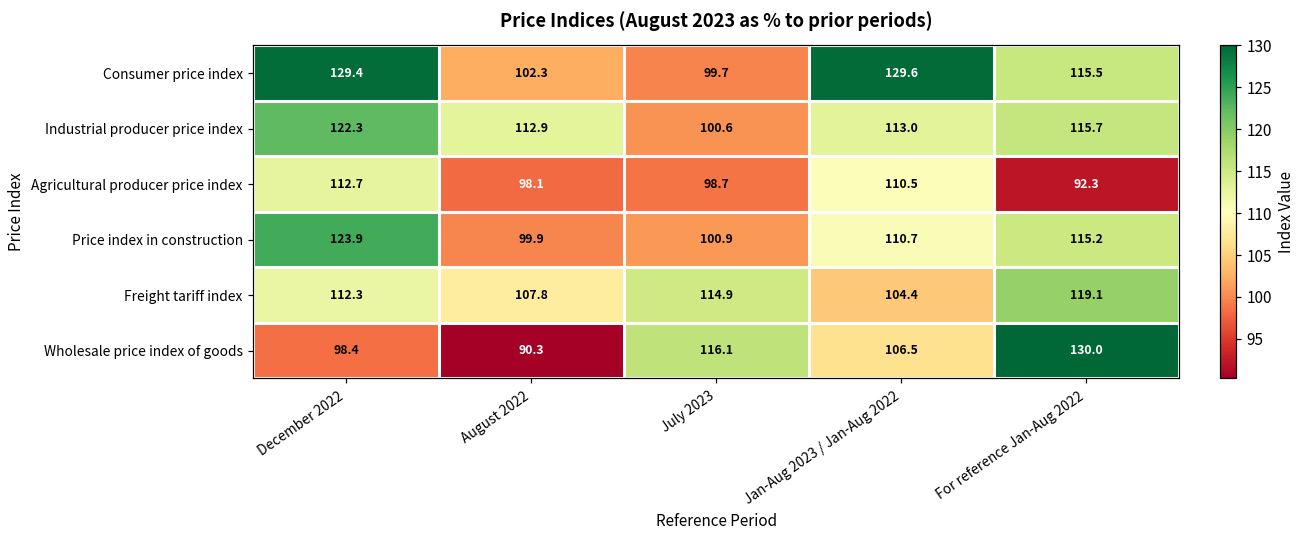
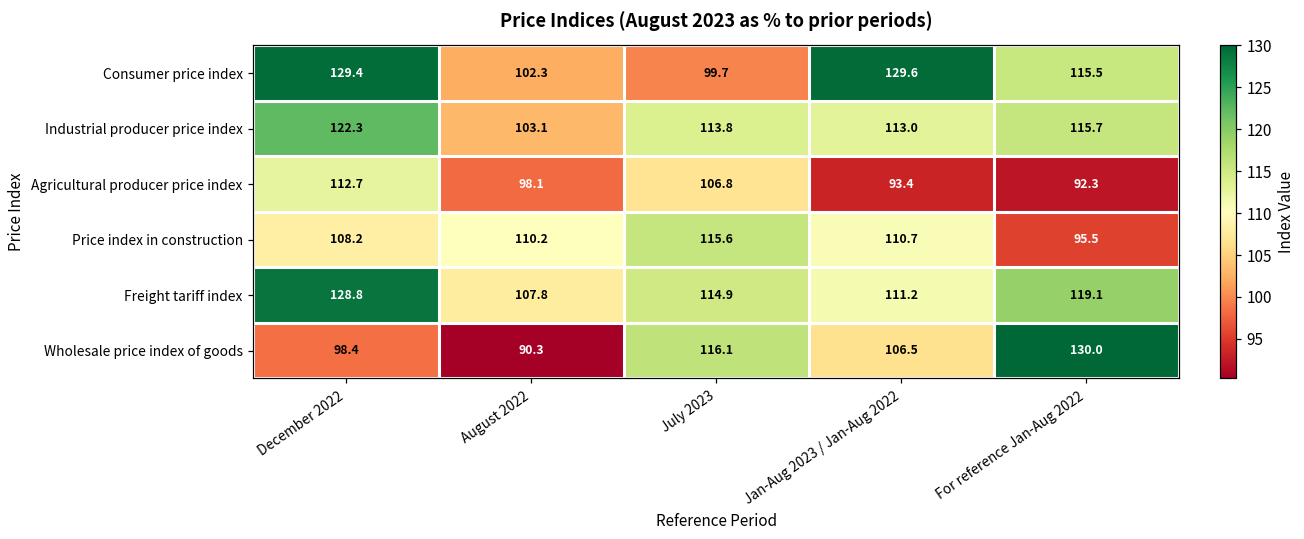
Industrial producer price index, August 2022: 112.9 -> 103.1
Industrial producer price index, July 2023: 100.6 -> 113.8
Agricultural producer price index, July 2023: 98.7 -> 106.8
Agricultural producer price index, Jan-Aug 2023 / Jan-Aug 2022: 110.5 -> 93.4
Price index in construction, December 2022: 123.9 -> 108.2
Price index in construction, August 2022: 99.9 -> 110.2
Price index in construction, July 2023: 100.9 -> 115.6
Price index in construction, For reference Jan-Aug 2022: 115.2 -> 95.5
Freight tariff index, December 2022: 112.3 -> 128.8
Freight tariff index, Jan-Aug 2023 / Jan-Aug 2022: 104.4 -> 111.2
